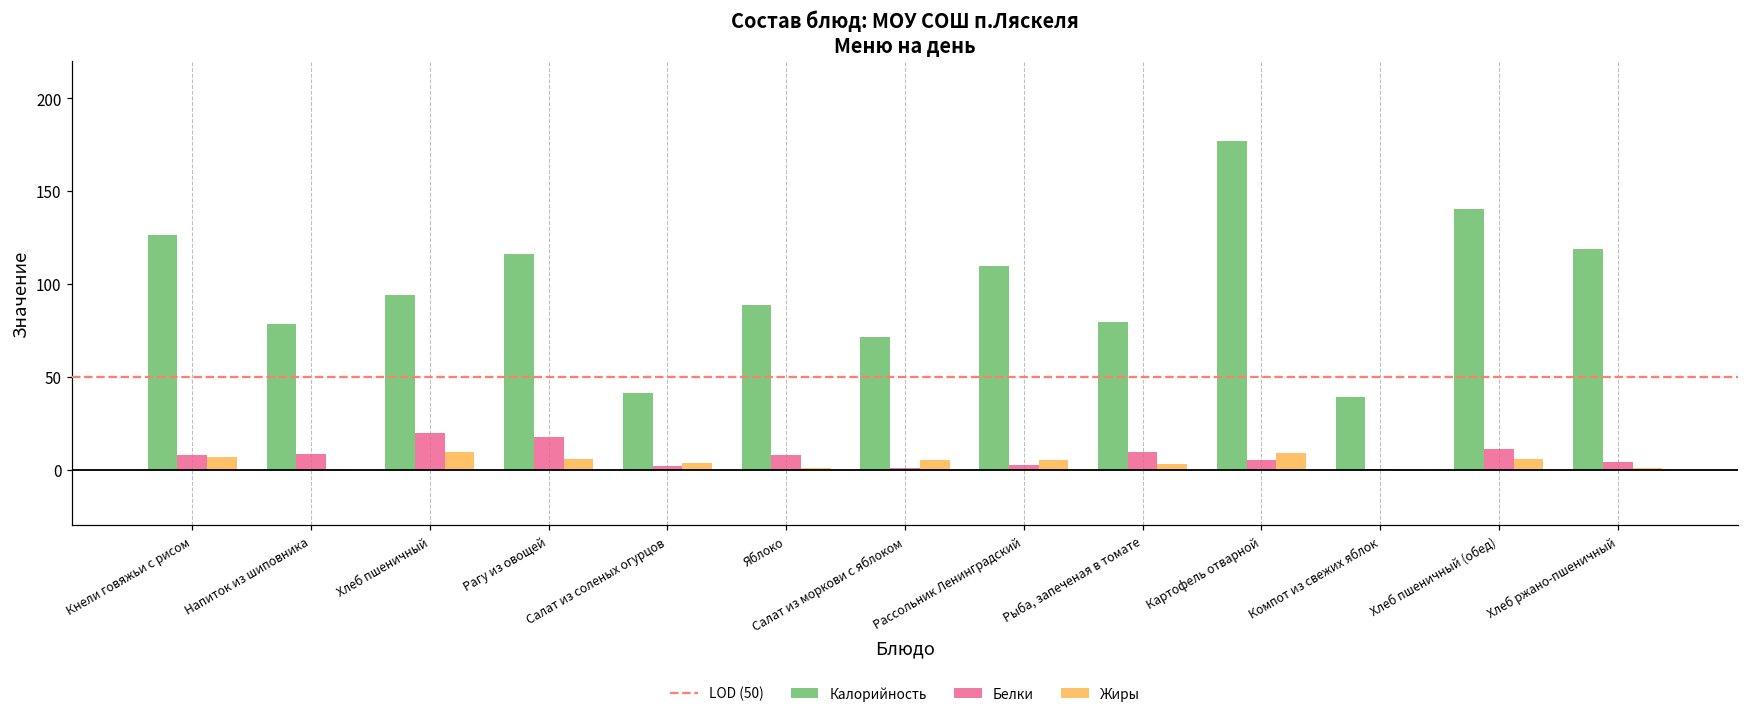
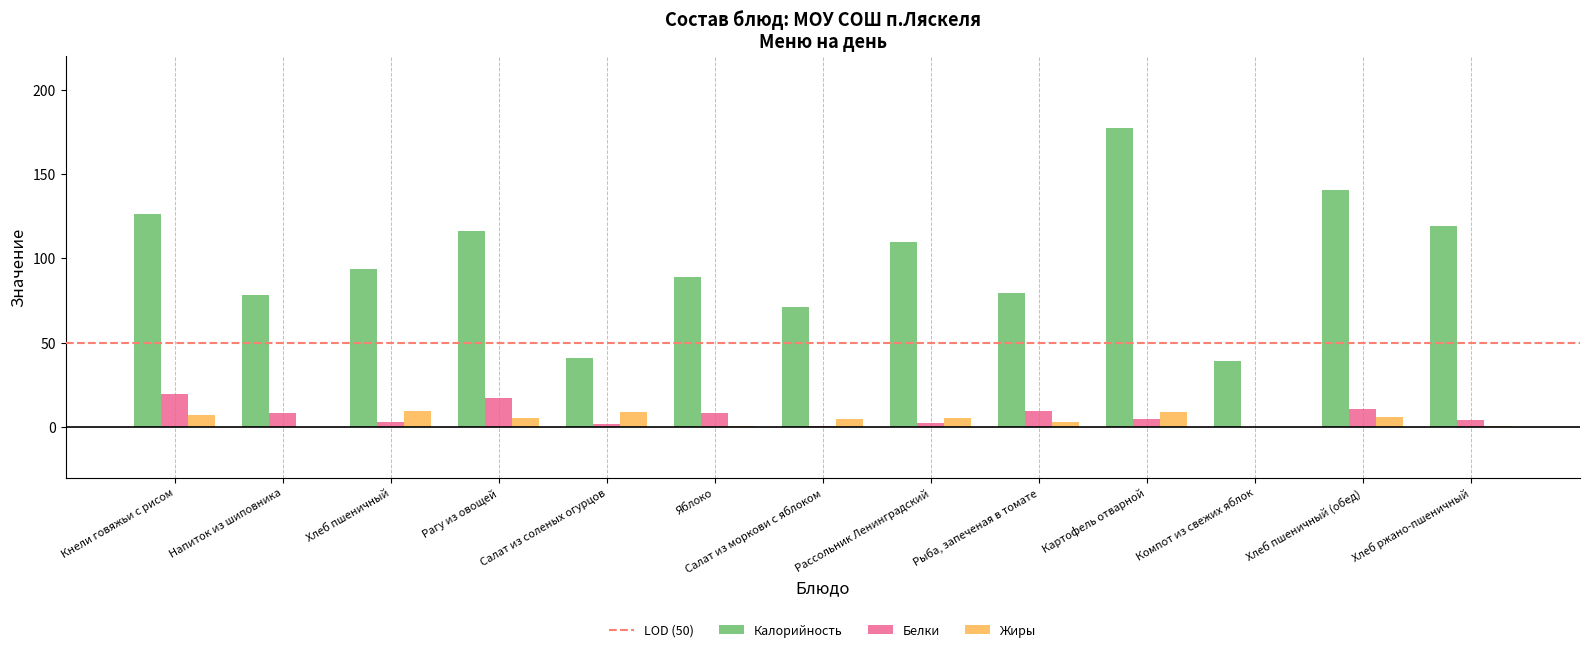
Белки, Кнели говяжьи с рисом: 8 -> 20
Белки, Хлеб пшеничный: 20 -> 3
Жиры, Салат из соленых огурцов: 4 -> 9
